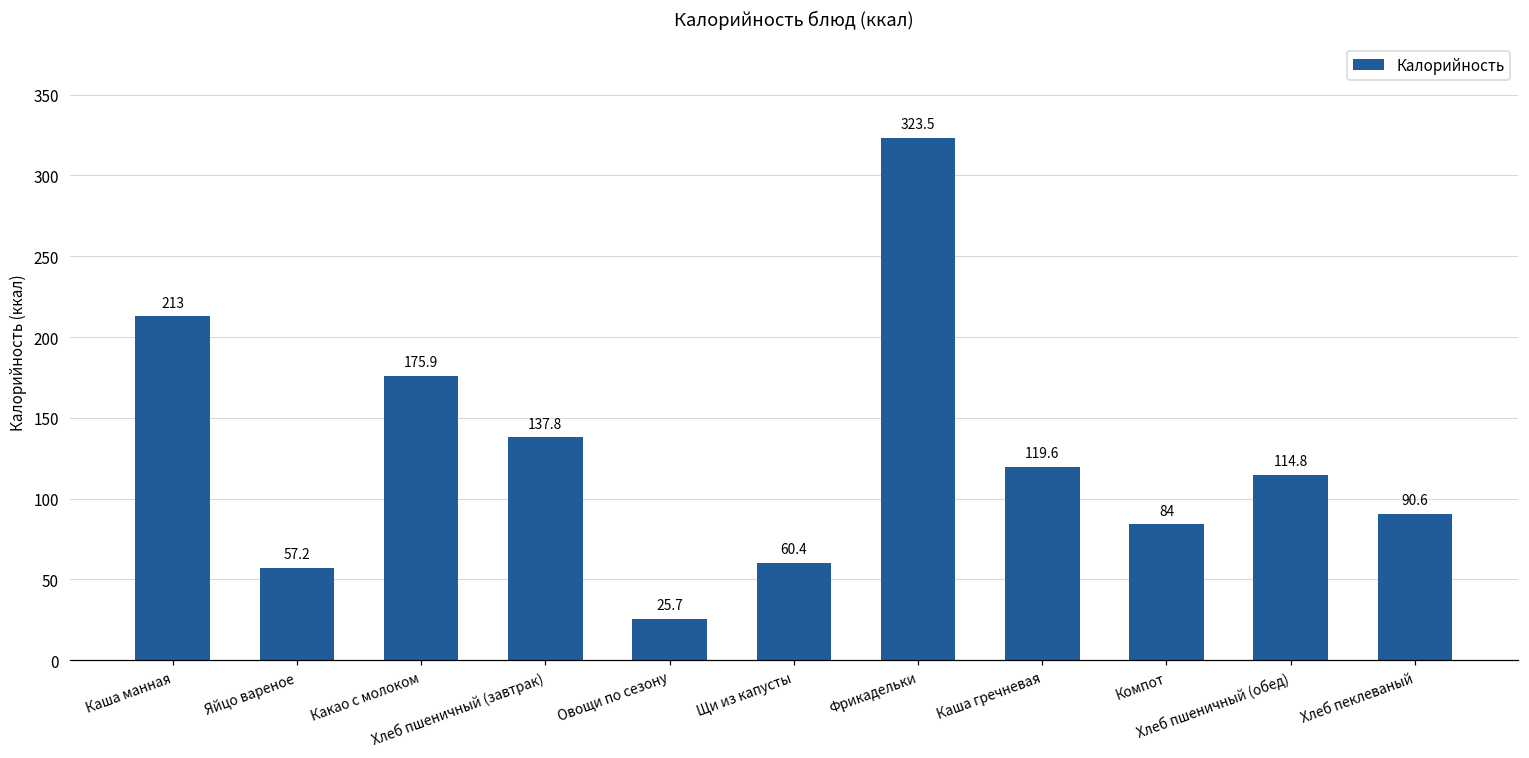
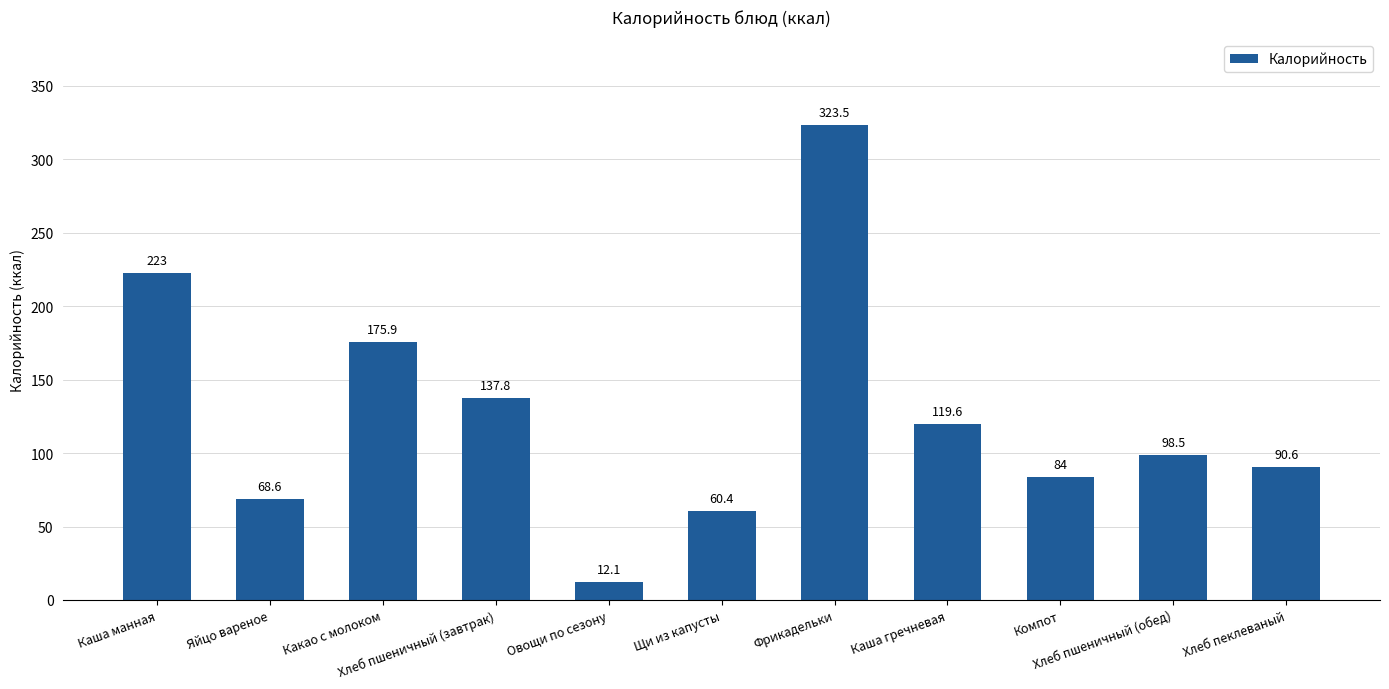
Каша манная: 213 -> 223
Яйцо вареное: 57.2 -> 68.6
Овощи по сезону: 25.7 -> 12.1
Хлеб пшеничный (обед): 114.8 -> 98.5
